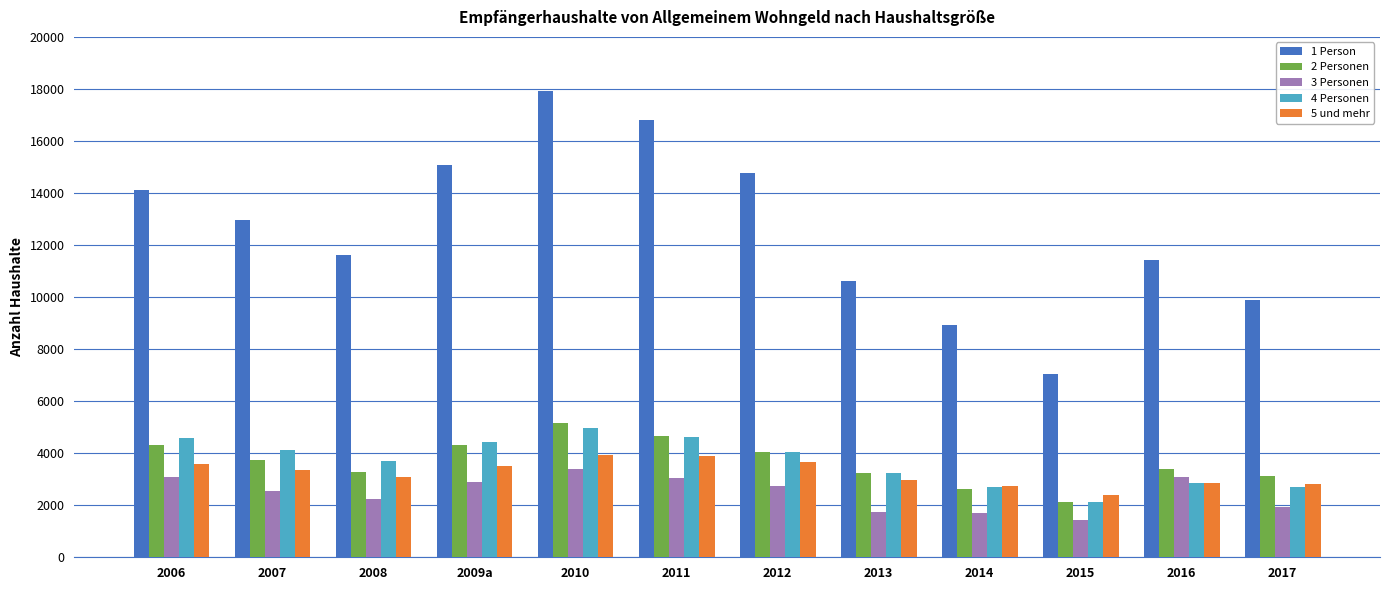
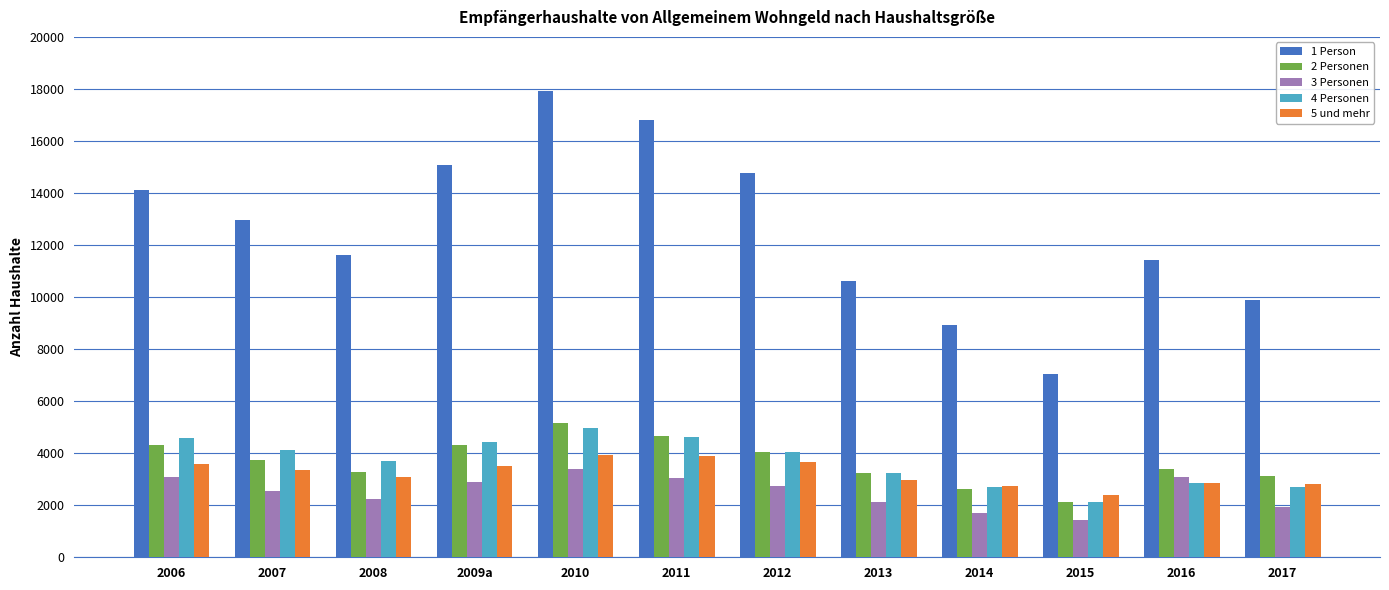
3 Personen, 2013: 1700 -> 2100
